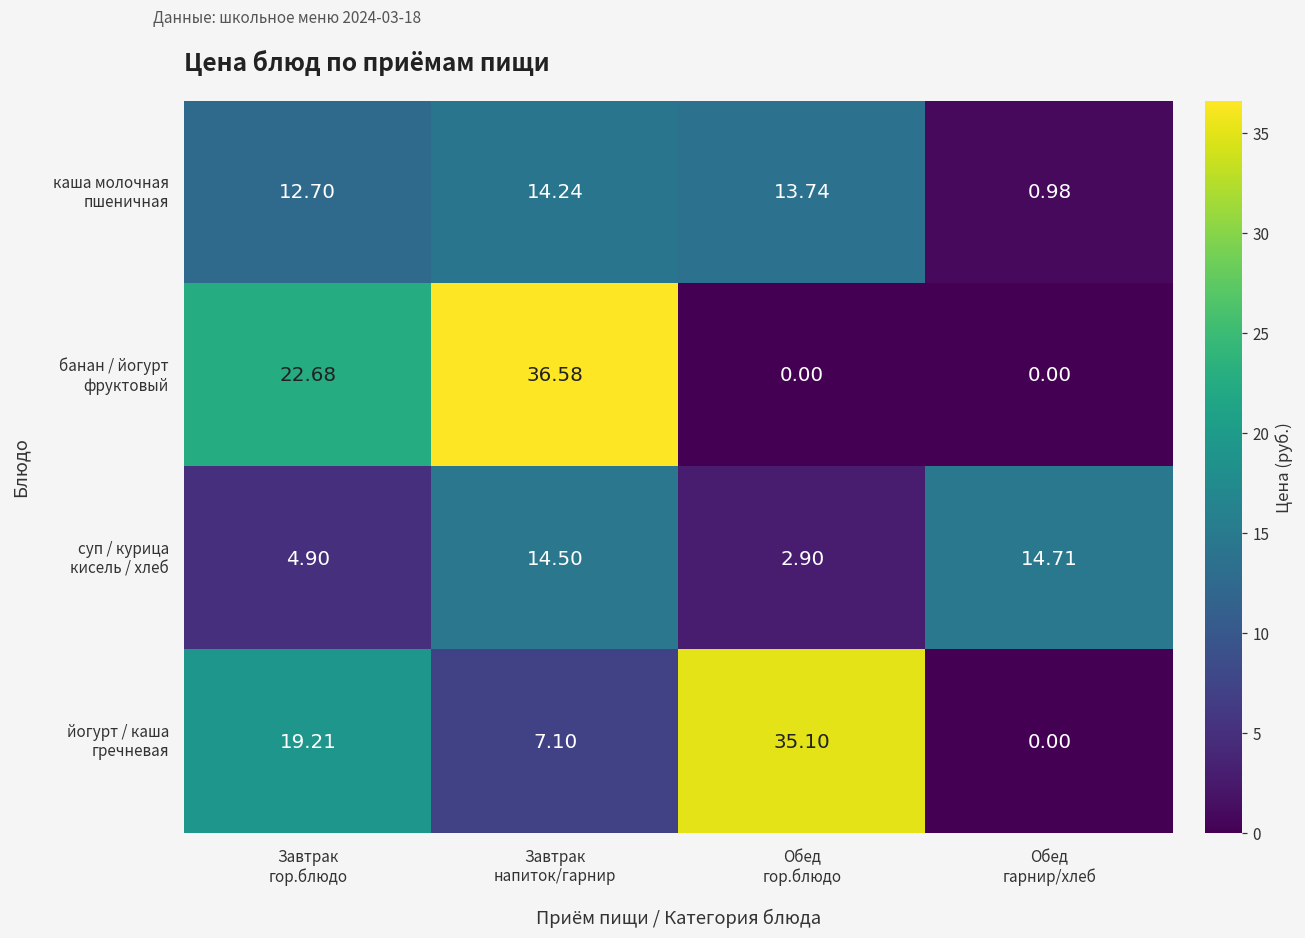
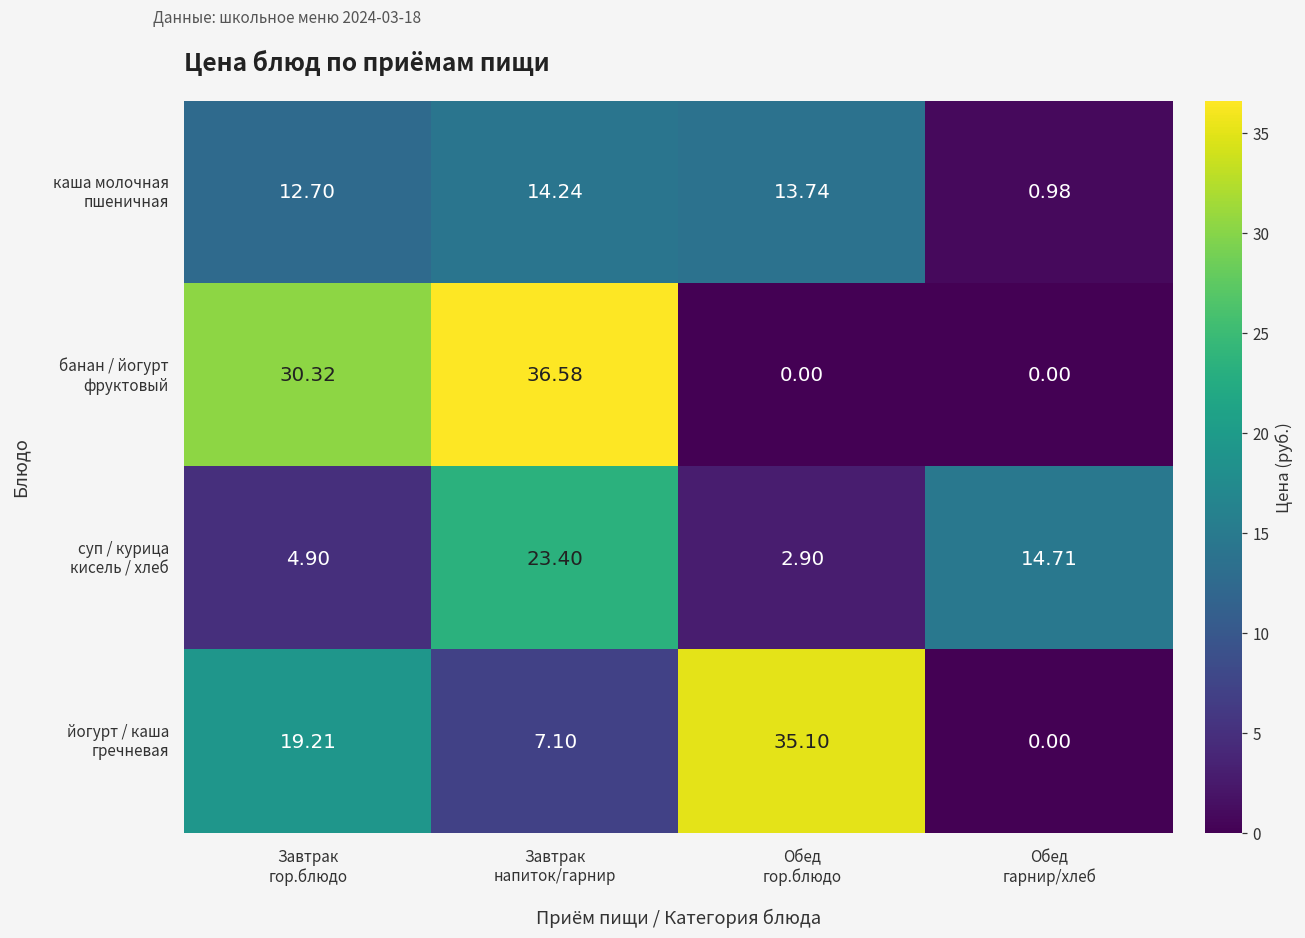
банан / йогурт фруктовый, Завтрак гор.блюдо: 22.68 -> 30.32
суп / курица кисель / хлеб, Завтрак напиток/гарнир: 14.50 -> 23.40
